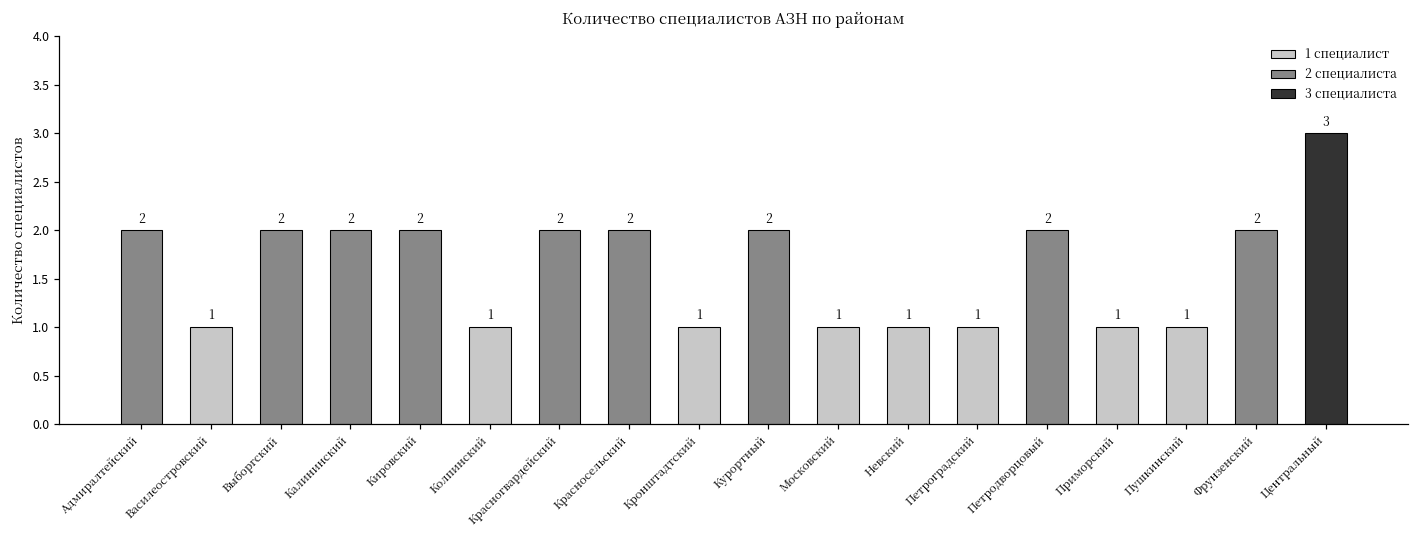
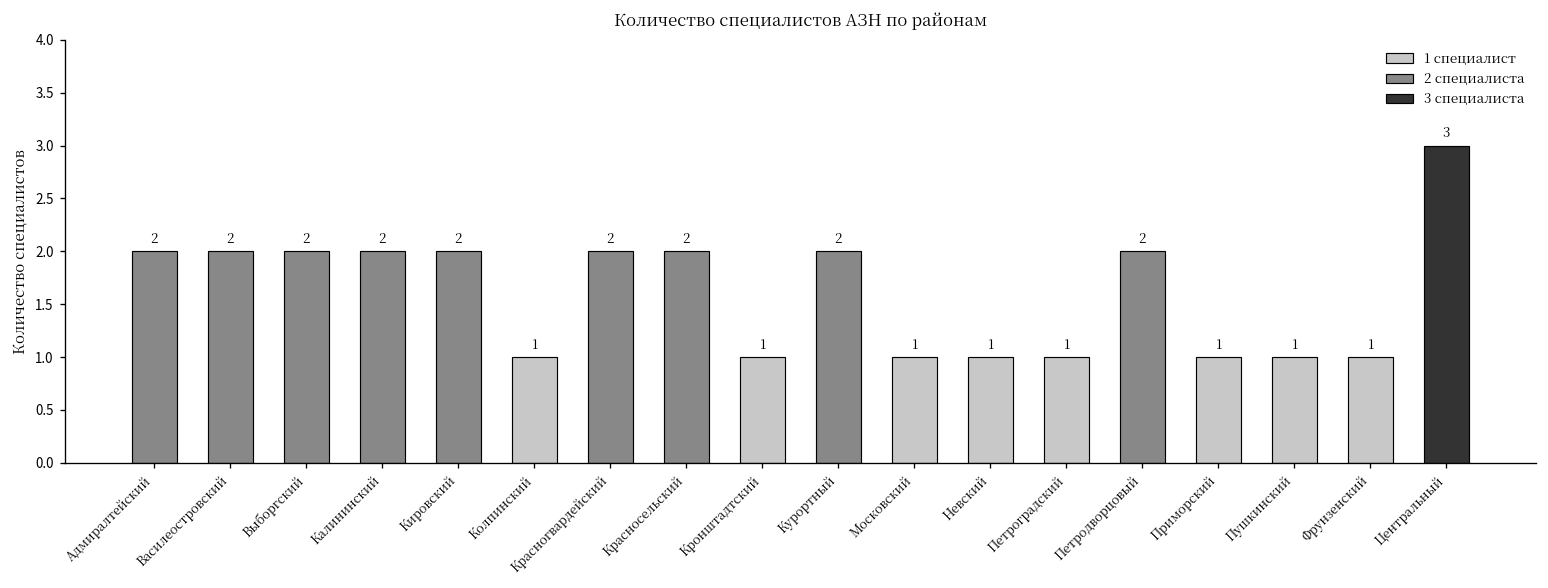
Василеостровский: 1 -> 2
Фрунзенский: 2 -> 1
